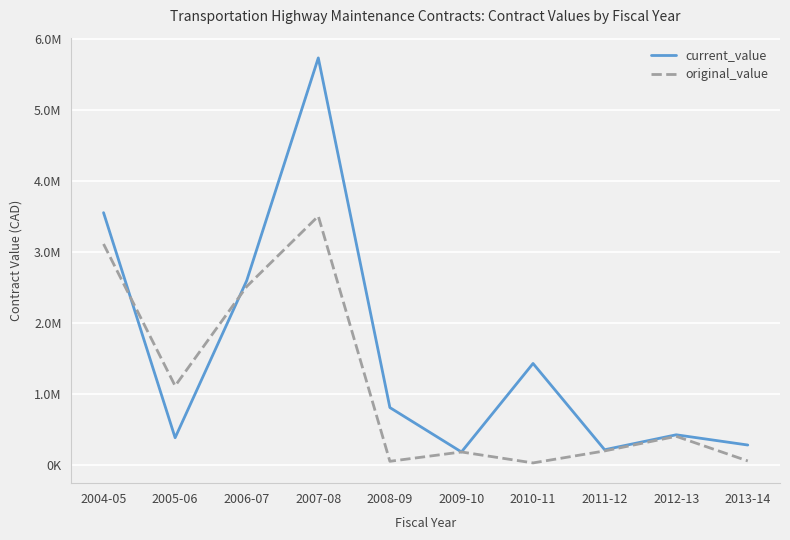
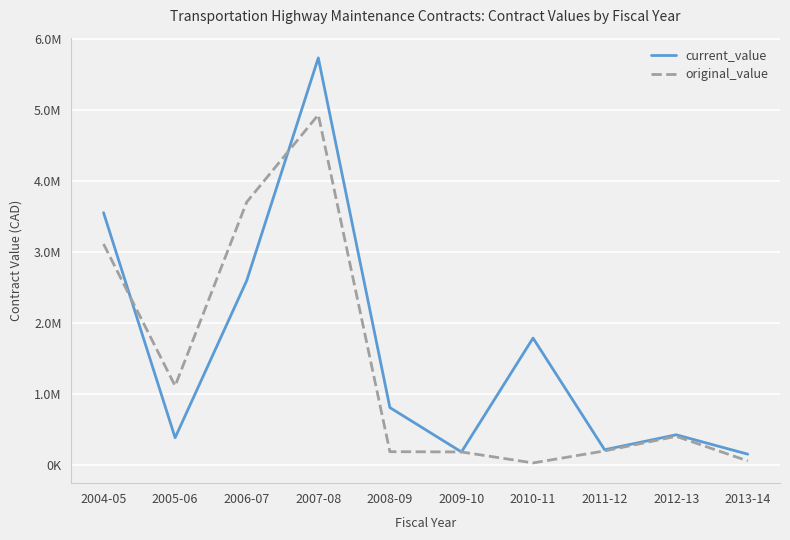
original_value, 2006-07: 2500000 -> 3700000
original_value, 2007-08: 3500000 -> 4900000
original_value, 2008-09: 0 -> 200000
current_value, 2010-11: 1400000 -> 1800000
current_value, 2013-14: 300000 -> 100000
